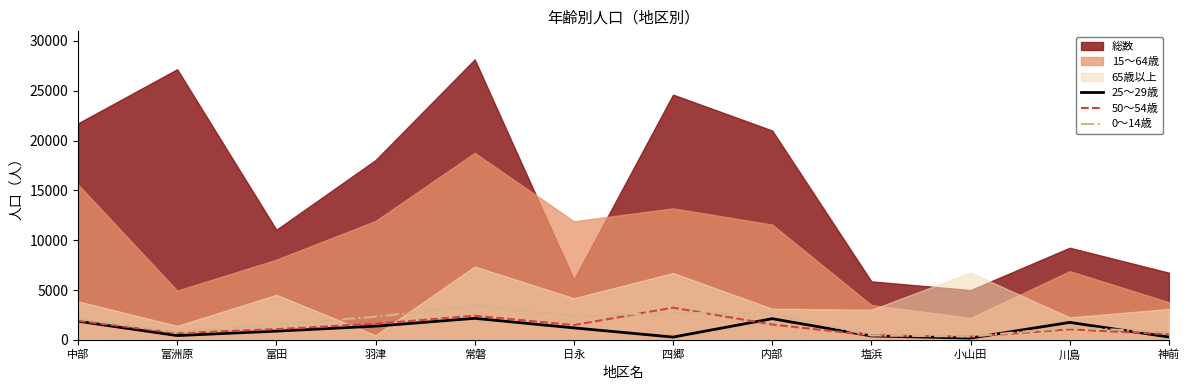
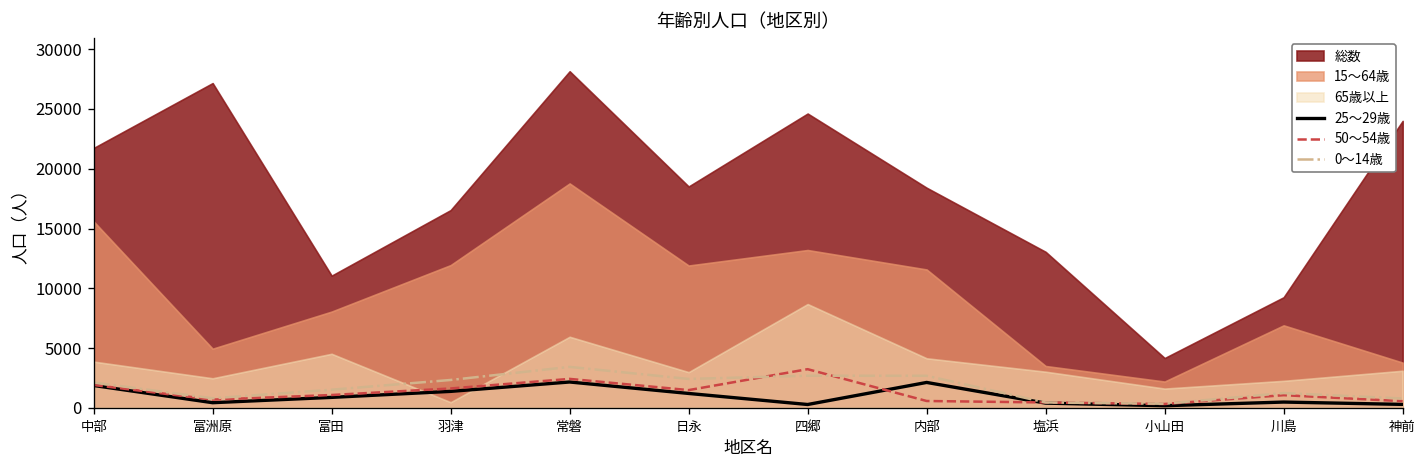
65歳以上, 富洲原: 1000 -> 2000
総数, 羽津: 18000 -> 17000
65歳以上, 常磐: 7000 -> 6000
総数, 日永: 6000 -> 19000
65歳以上, 日永: 4000 -> 3000
65歳以上, 四郷: 7000 -> 9000
総数, 内部: 21000 -> 18000
50～54歳, 内部: 2000 -> 1000
65歳以上, 内部: 3000 -> 4000
総数, 塩浜: 6000 -> 13000
総数, 小山田: 5000 -> 4000
65歳以上, 小山田: 7000 -> 2000
25～29歳, 川島: 2000 -> 0
総数, 神前: 7000 -> 24000
